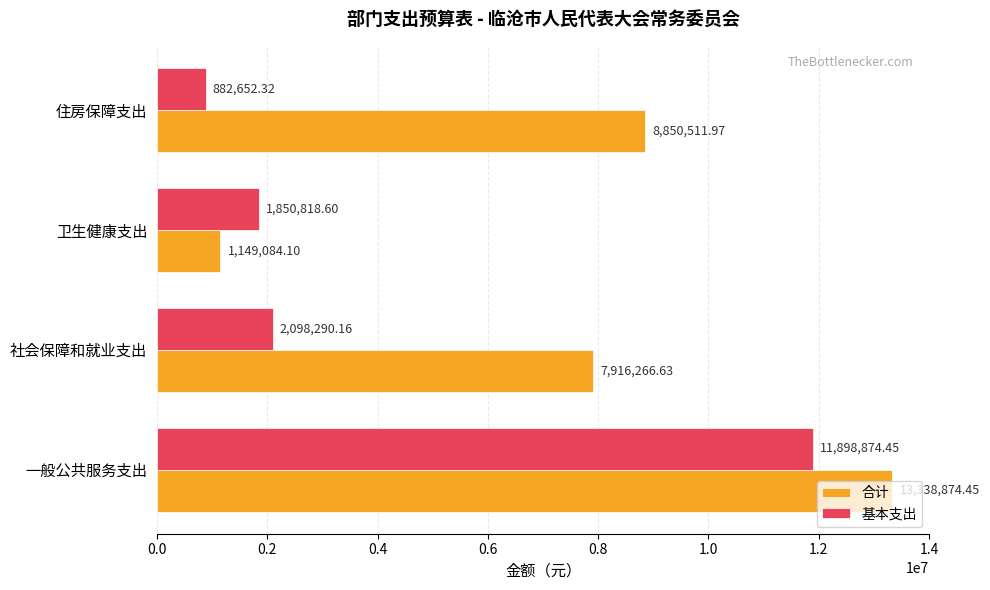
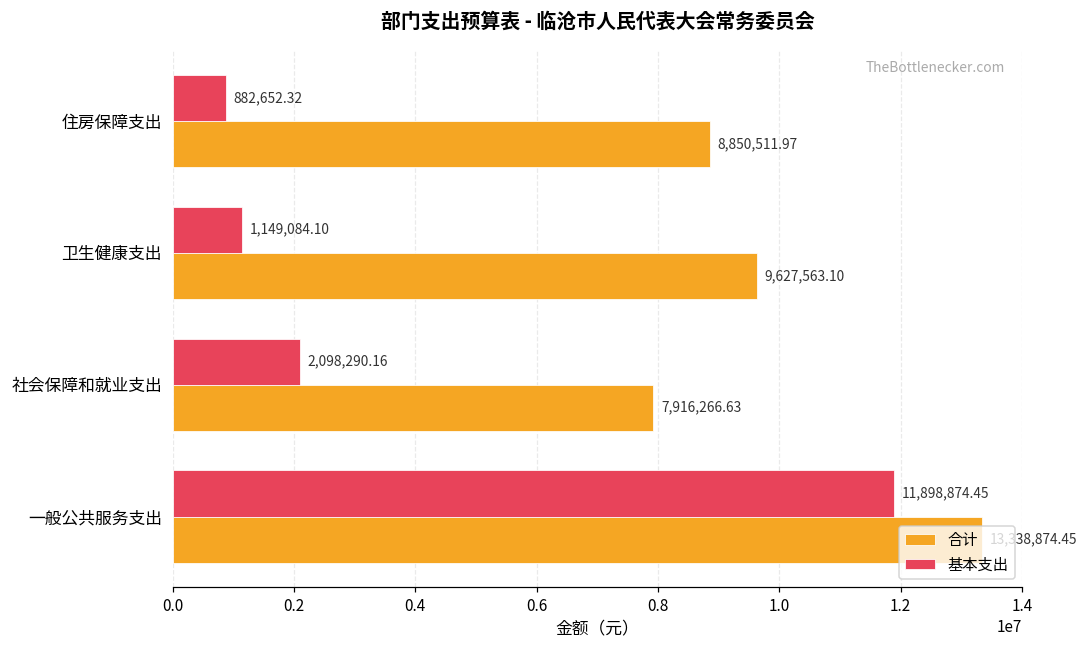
基本支出, 卫生健康支出: 1,850,818.60 -> 1,149,084.10
合计, 卫生健康支出: 1,149,084.10 -> 9,627,563.10
